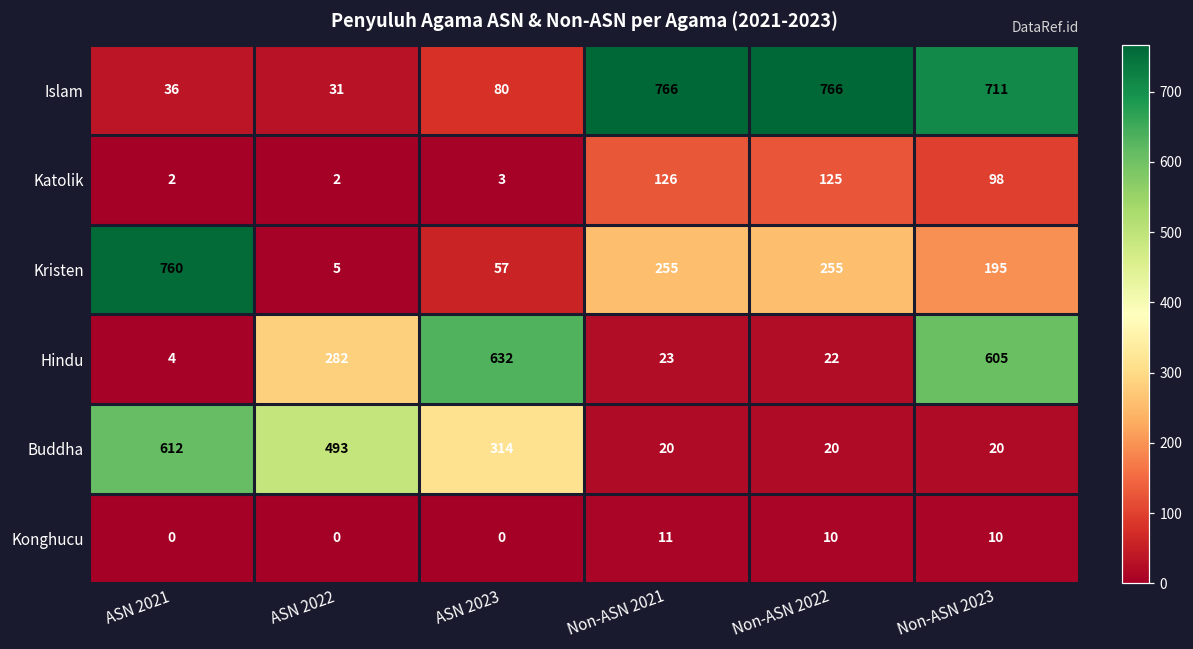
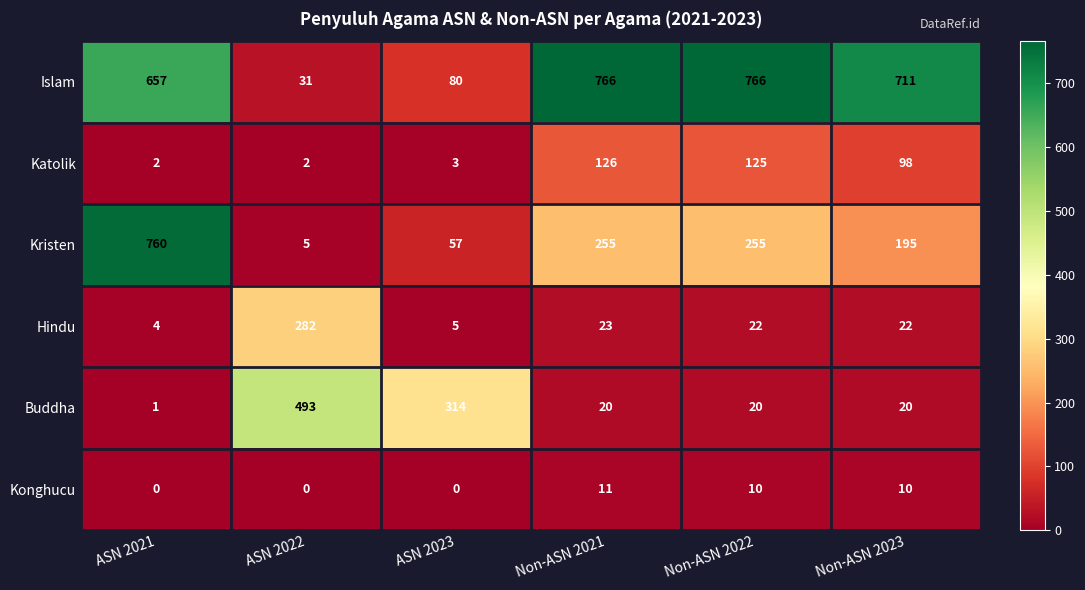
Islam, ASN 2021: 36 -> 657
Hindu, ASN 2023: 632 -> 5
Hindu, Non-ASN 2023: 605 -> 22
Buddha, ASN 2021: 612 -> 1
